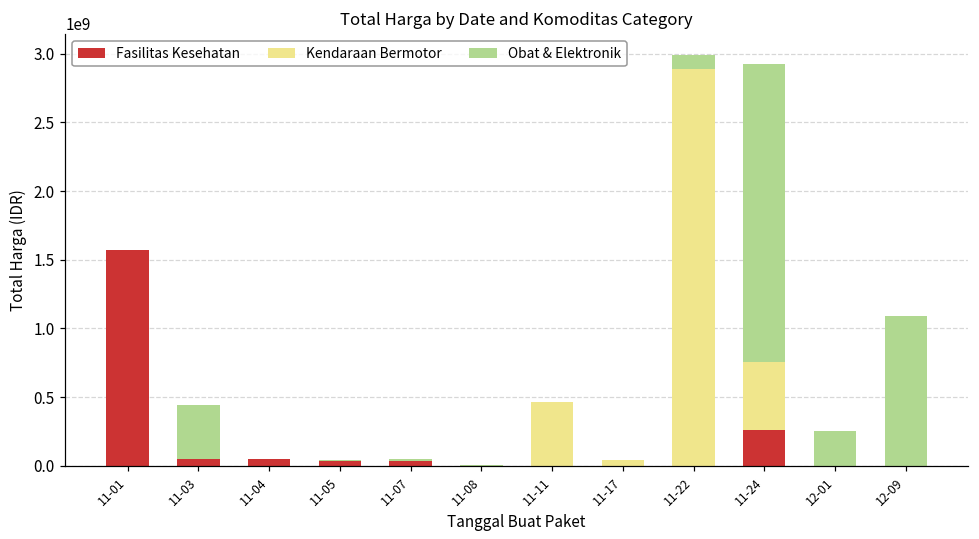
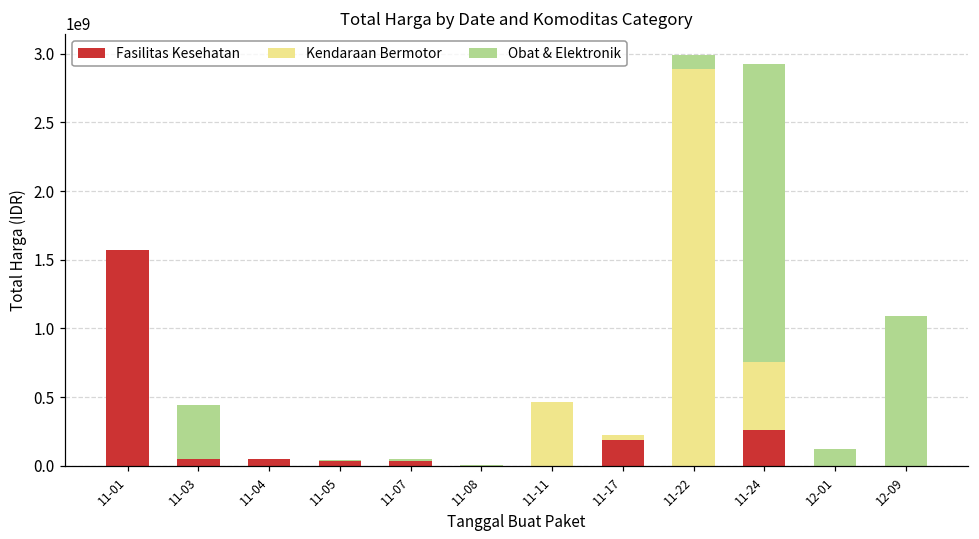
Fasilitas Kesehatan, 11-17: 0 -> 190000000
Obat & Elektronik, 12-01: 250000000 -> 120000000
